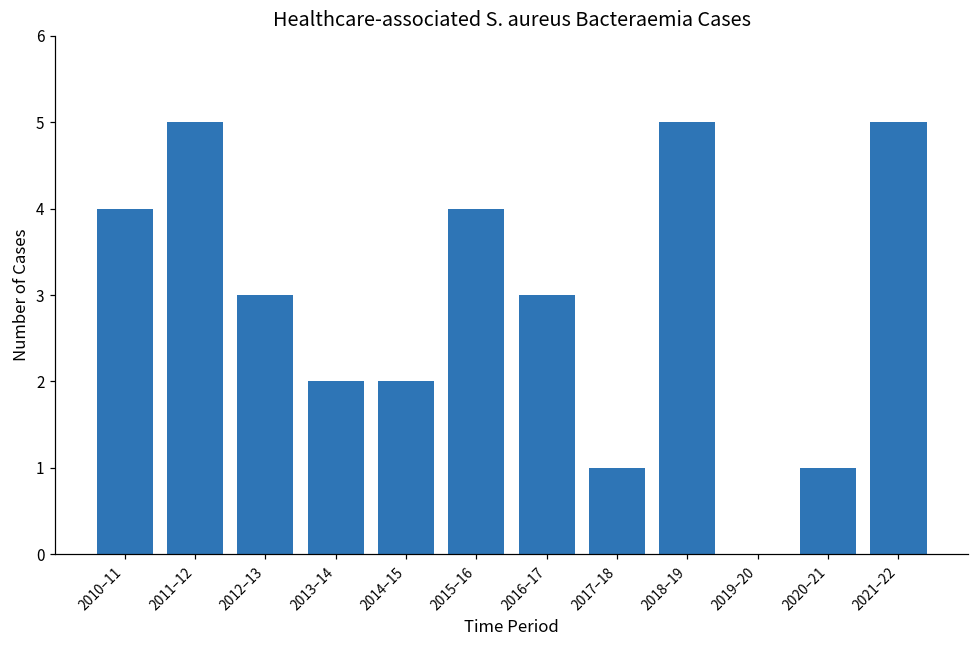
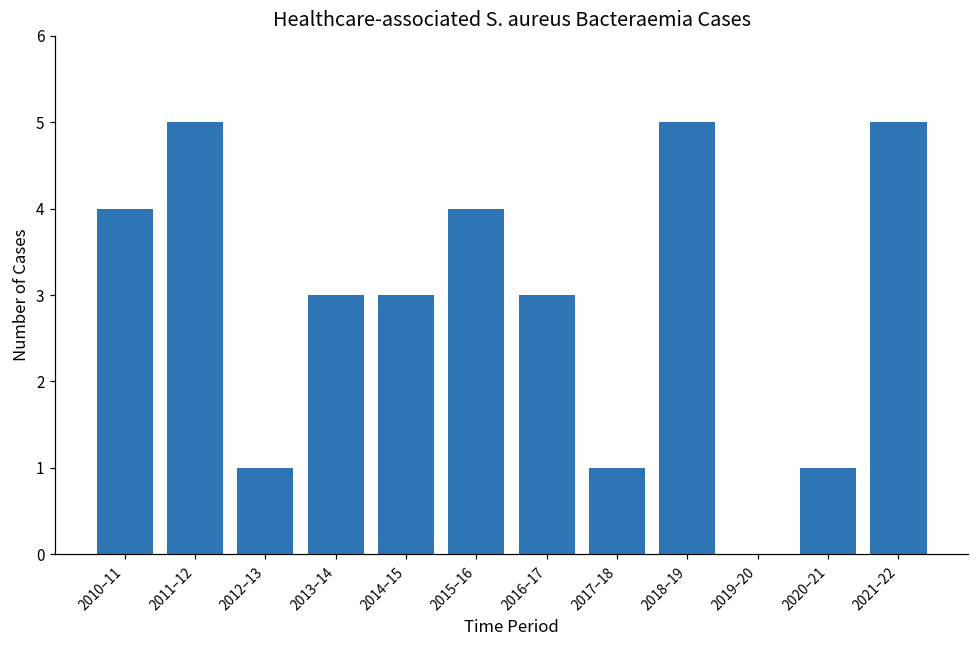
2012–13: 3 -> 1
2013–14: 2 -> 3
2014–15: 2 -> 3
